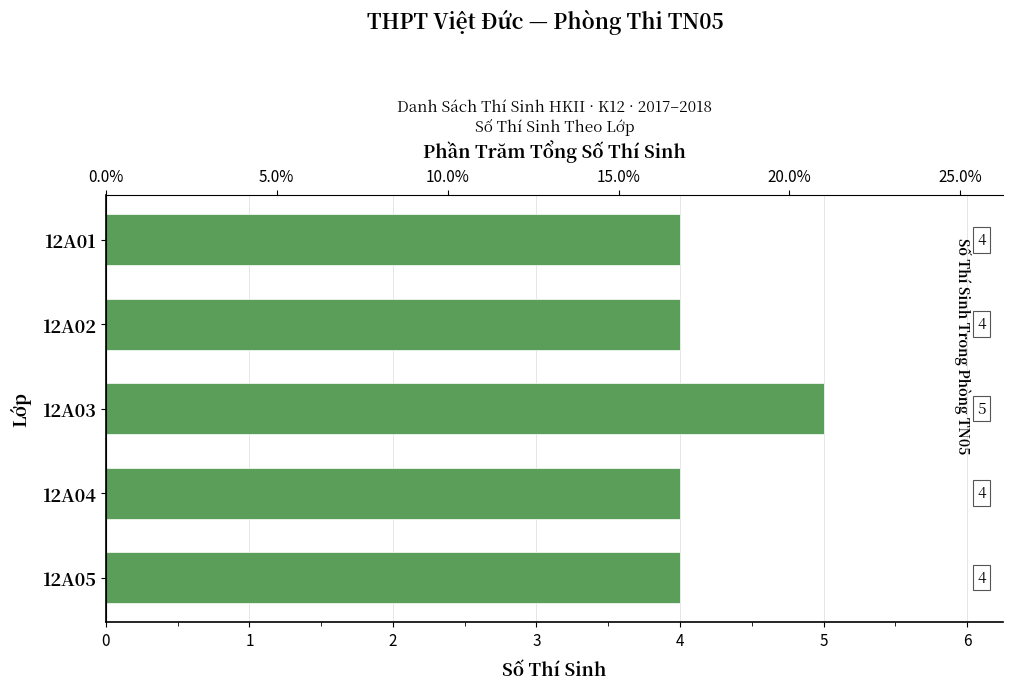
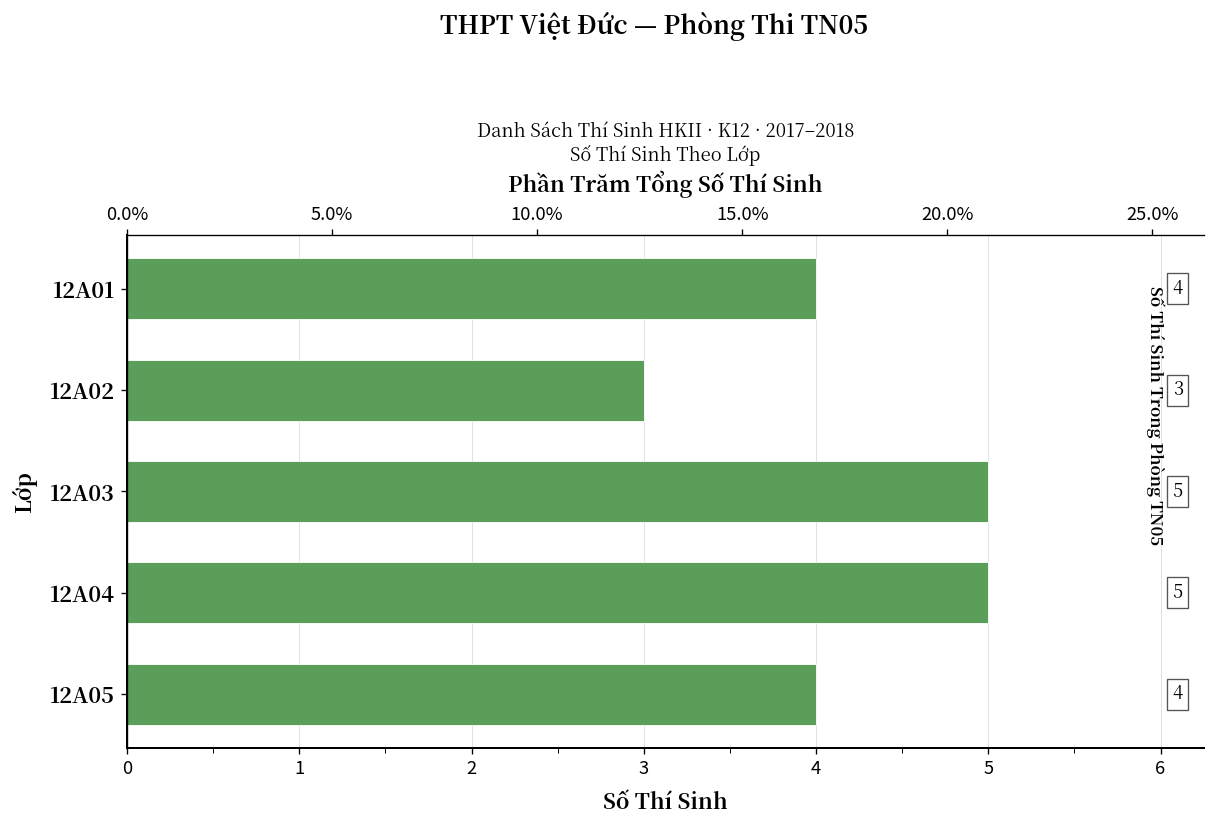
12A02: 4 -> 3
12A04: 4 -> 5
